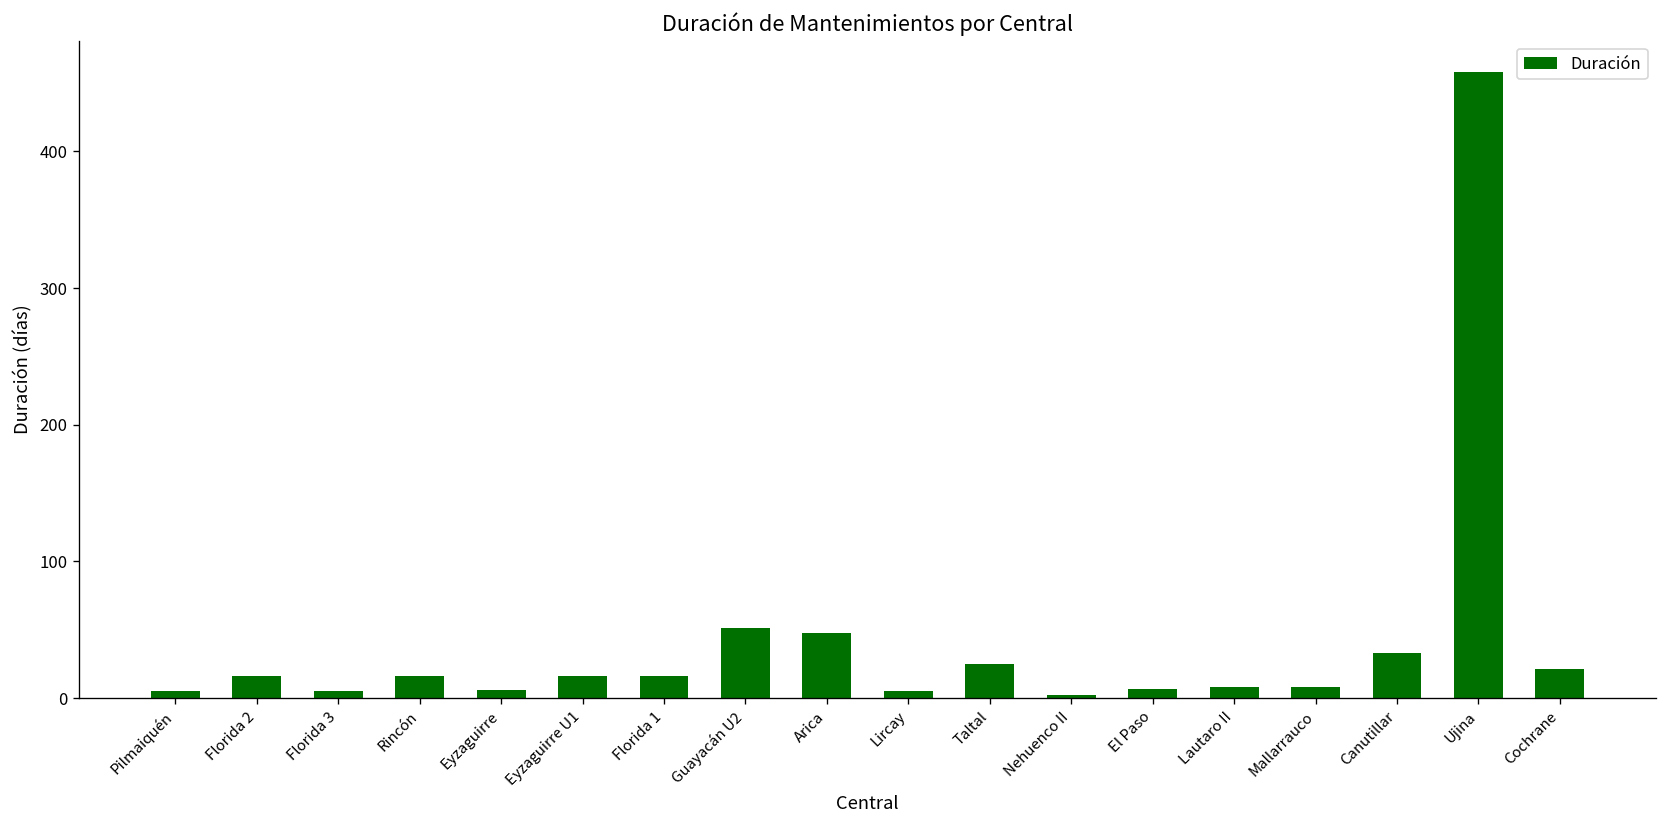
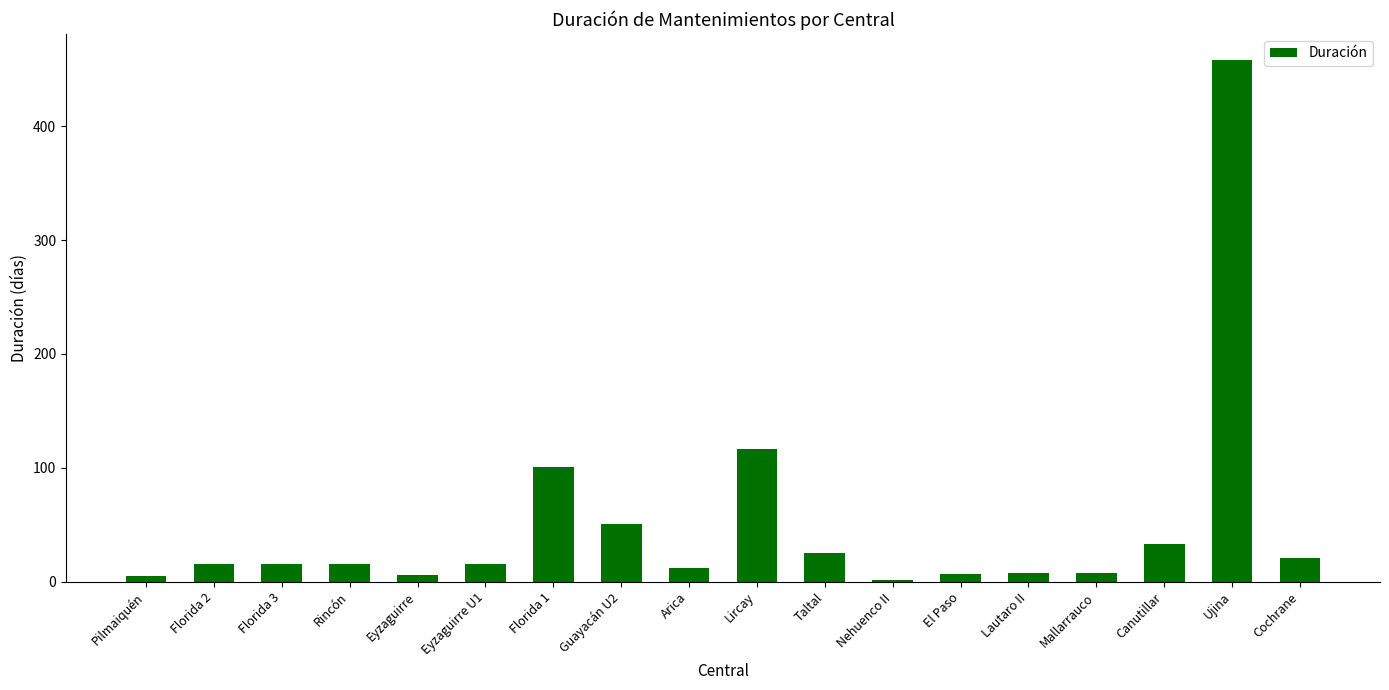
Florida 3: 5 -> 16
Florida 1: 16 -> 101
Arica: 48 -> 12
Lircay: 5 -> 117
